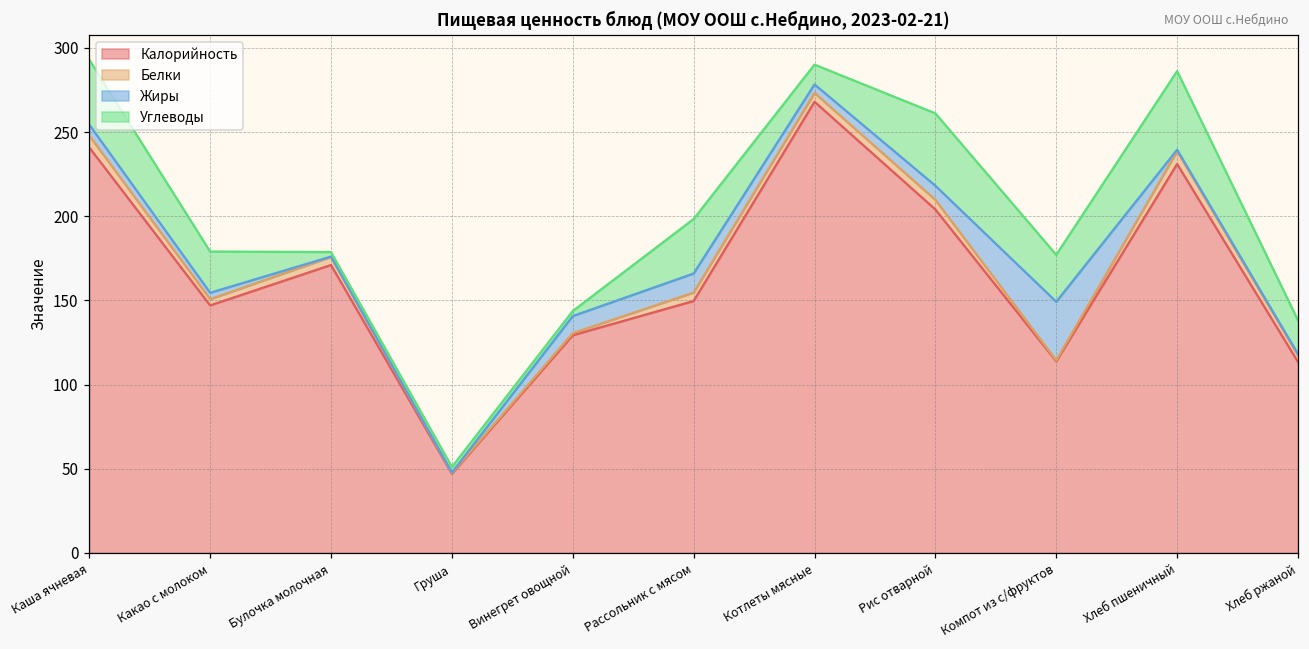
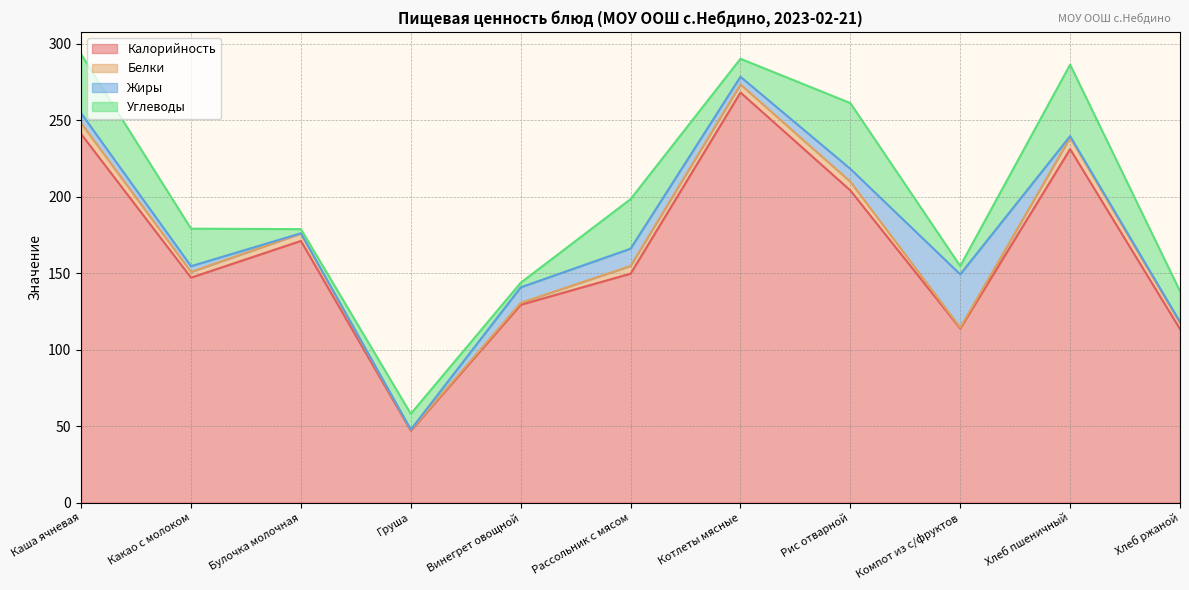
Углеводы, Груша: 3 -> 10
Углеводы, Компот из с/фруктов: 28 -> 5
